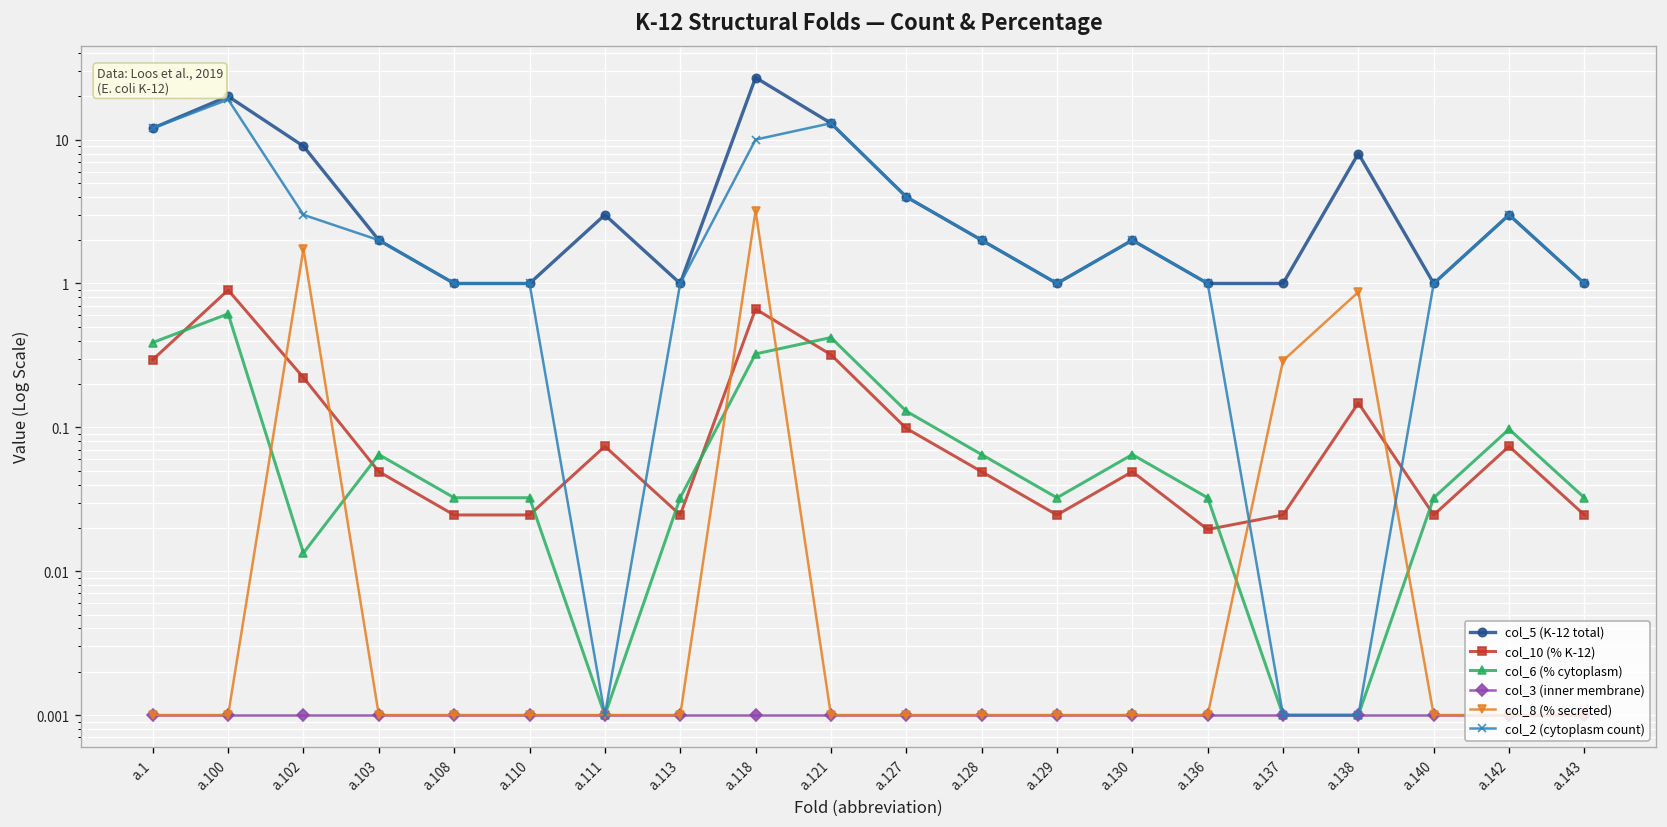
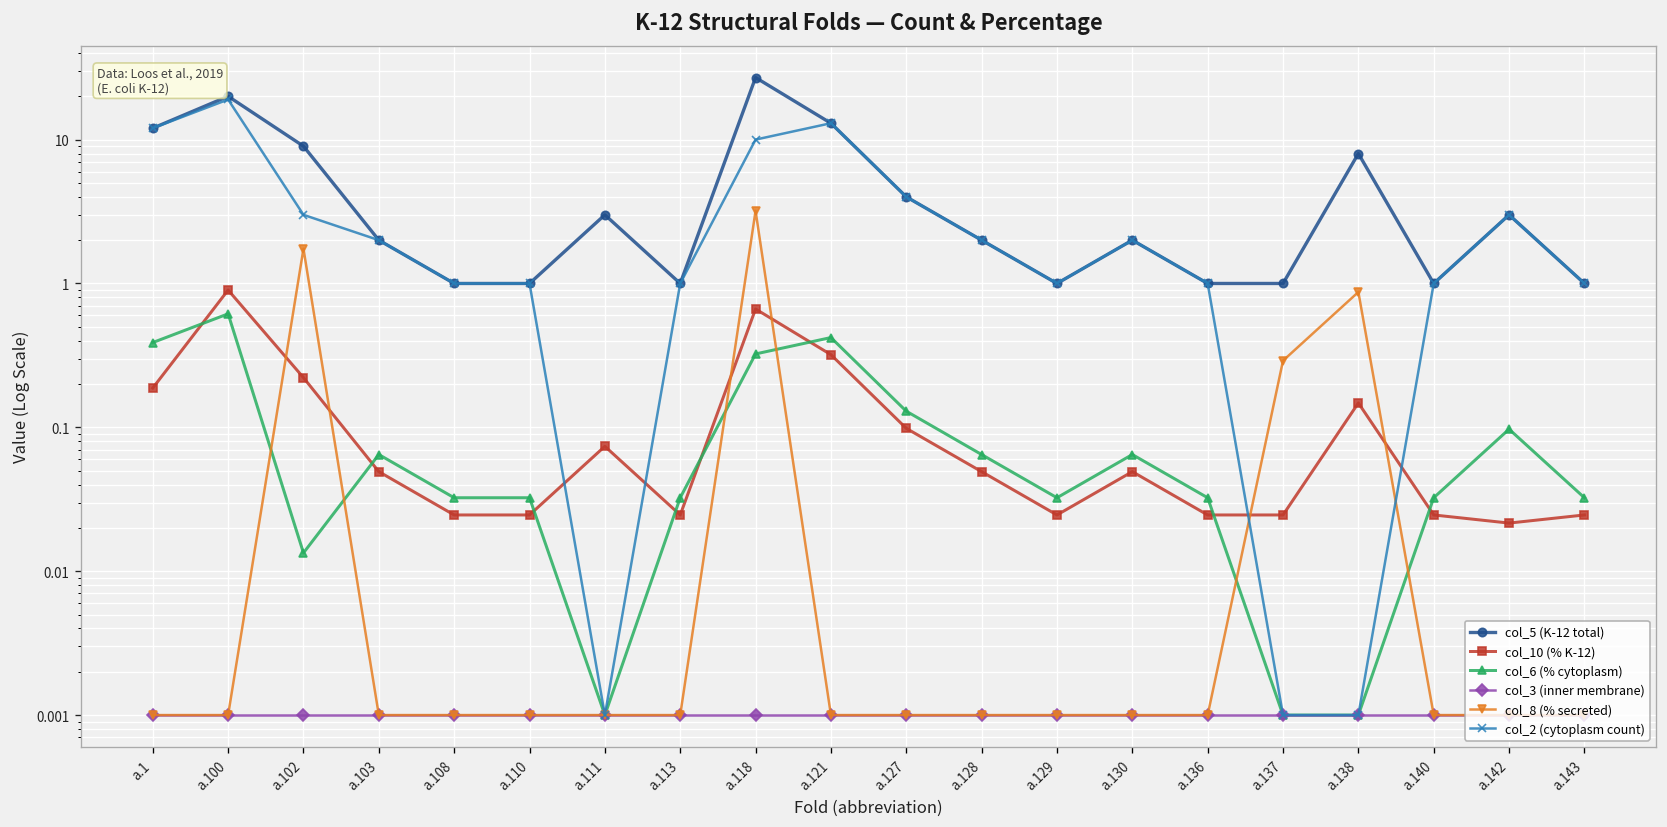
col_10 (% K-12), a.1: 0.30 -> 0.19
col_10 (% K-12), a.136: 0.020 -> 0.025
col_10 (% K-12), a.142: 0.07 -> 0.022
